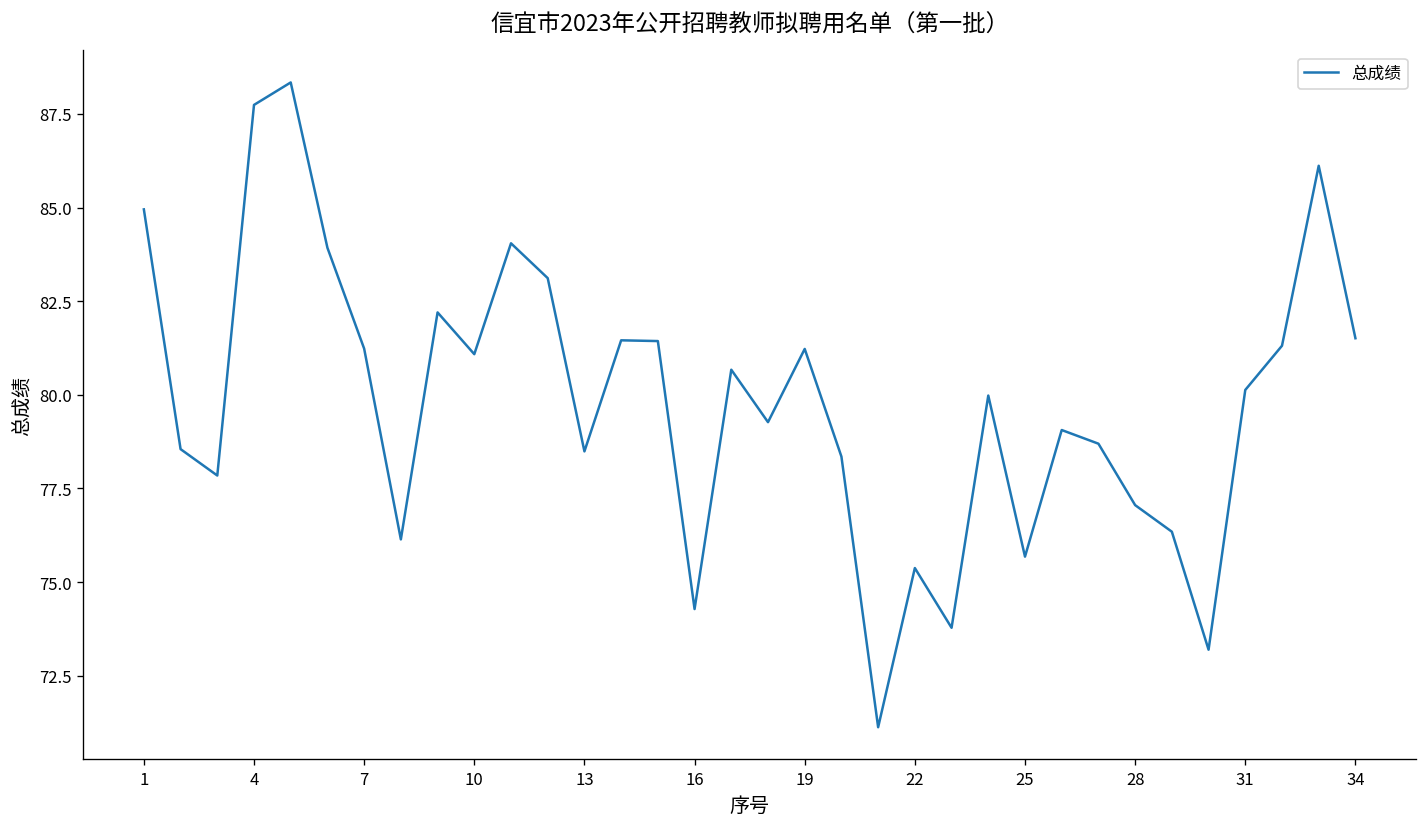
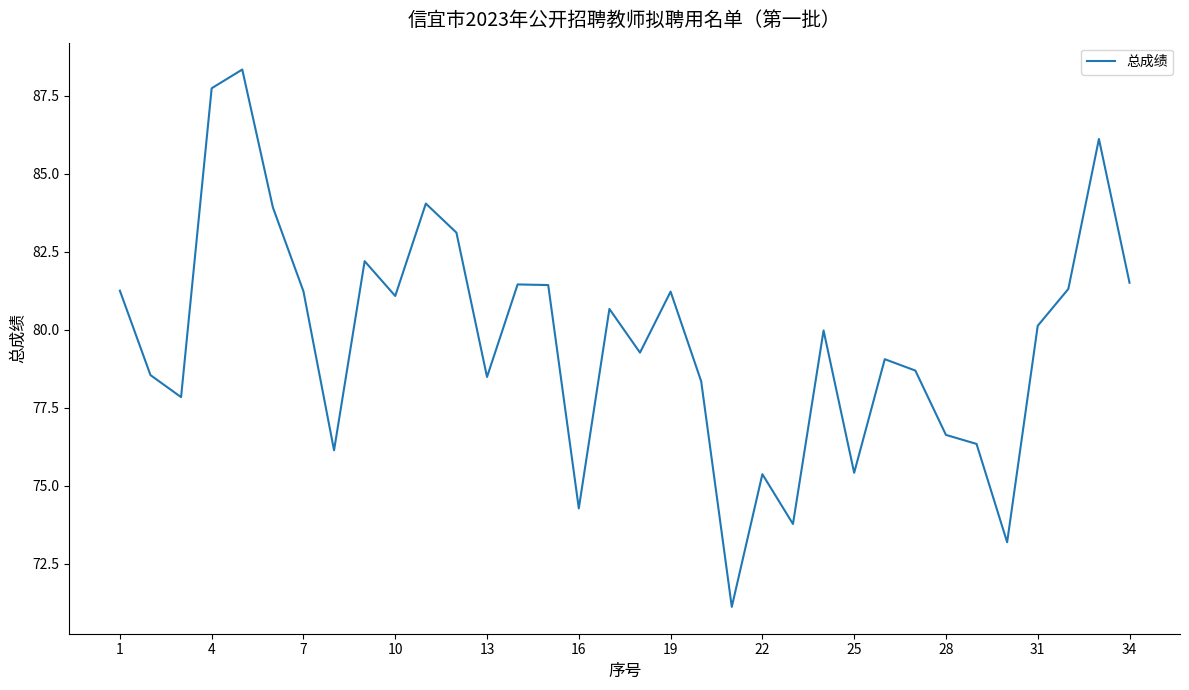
1: 85.0 -> 81.3
25: 75.7 -> 75.4
28: 77.1 -> 76.6
